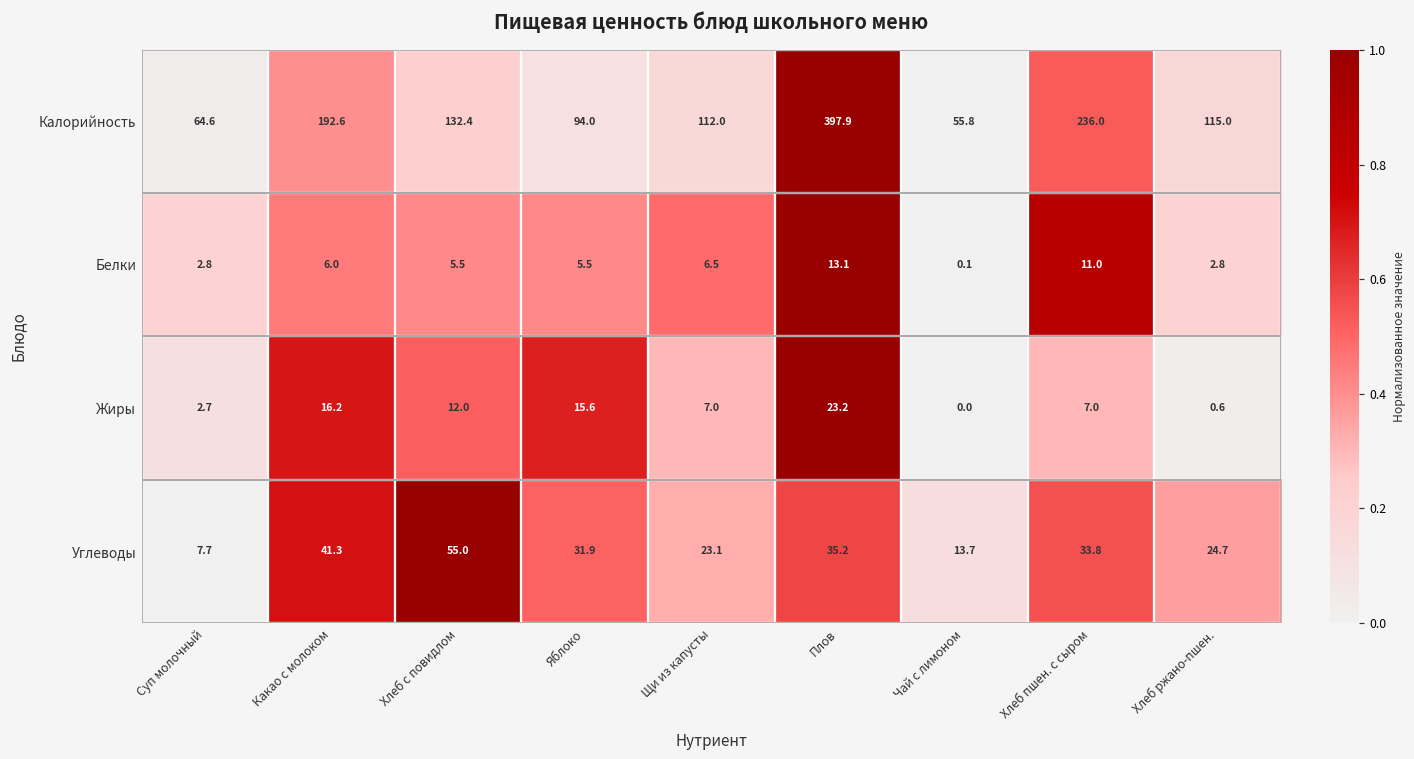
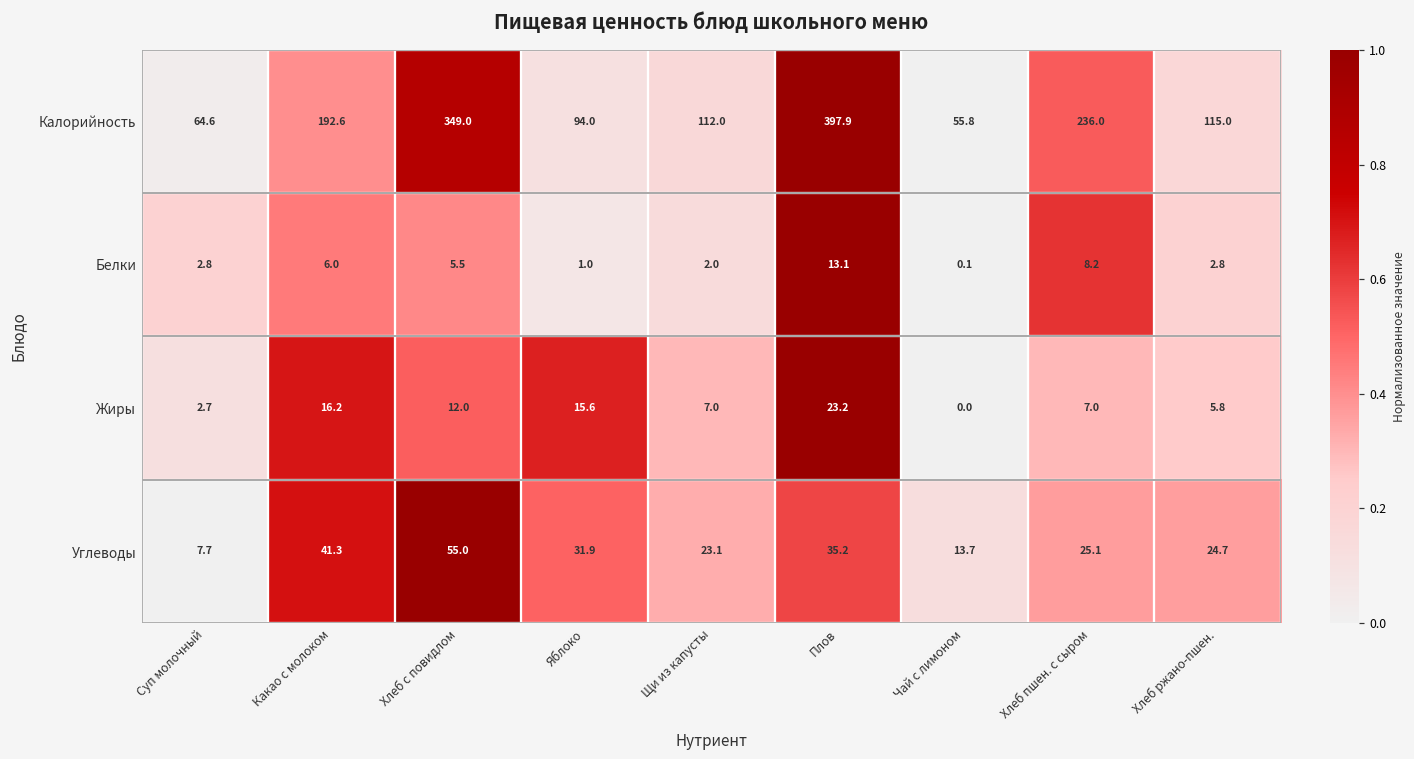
Калорийность, Хлеб с повидлом: 132.4 -> 349.0
Белки, Яблоко: 5.5 -> 1.0
Белки, Щи из капусты: 6.5 -> 2.0
Белки, Хлеб пшен. с сыром: 11.0 -> 8.2
Жиры, Хлеб ржано-пшен.: 0.6 -> 5.8
Углеводы, Хлеб пшен. с сыром: 33.8 -> 25.1
